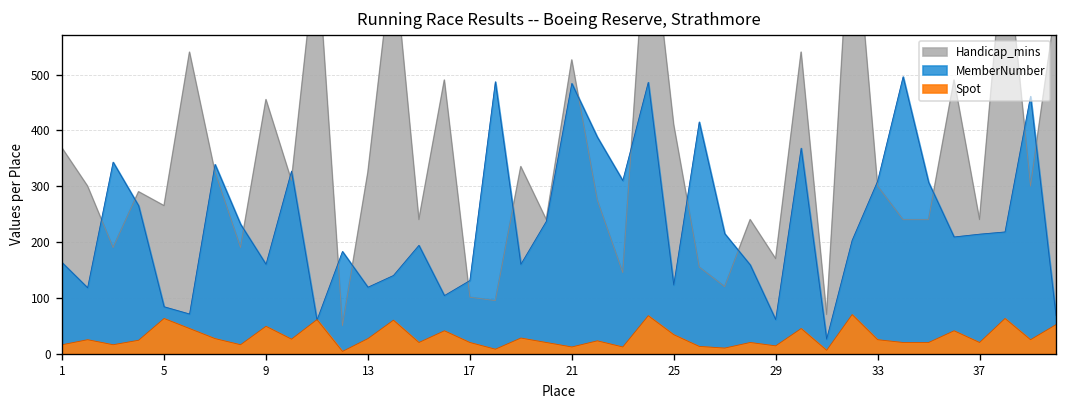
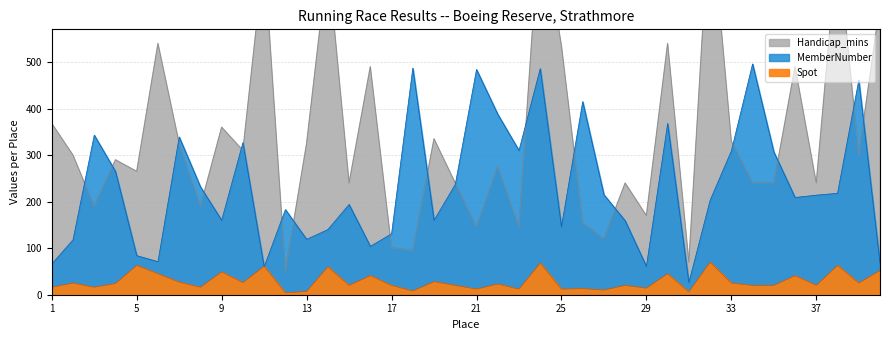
MemberNumber, 1: 160 -> 70
Handicap_mins, 9: 460 -> 360
Spot, 13: 30 -> 10
Handicap_mins, 21: 530 -> 150
Handicap_mins, 25: 410 -> 540
MemberNumber, 25: 120 -> 150
Spot, 25: 30 -> 10
Handicap_mins, 33: 300 -> 330
